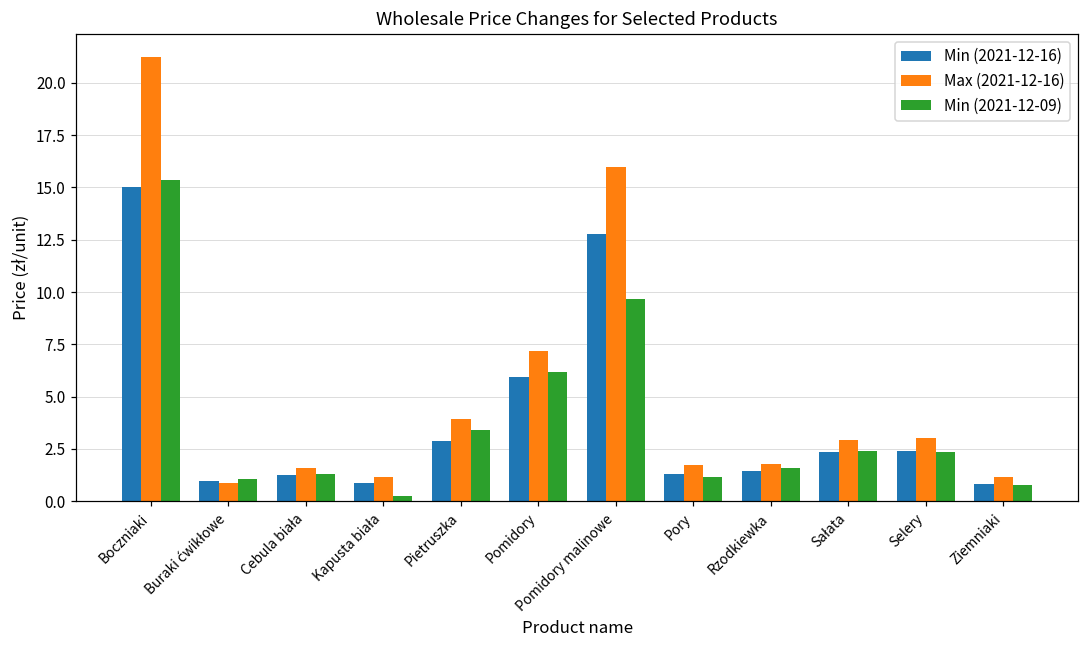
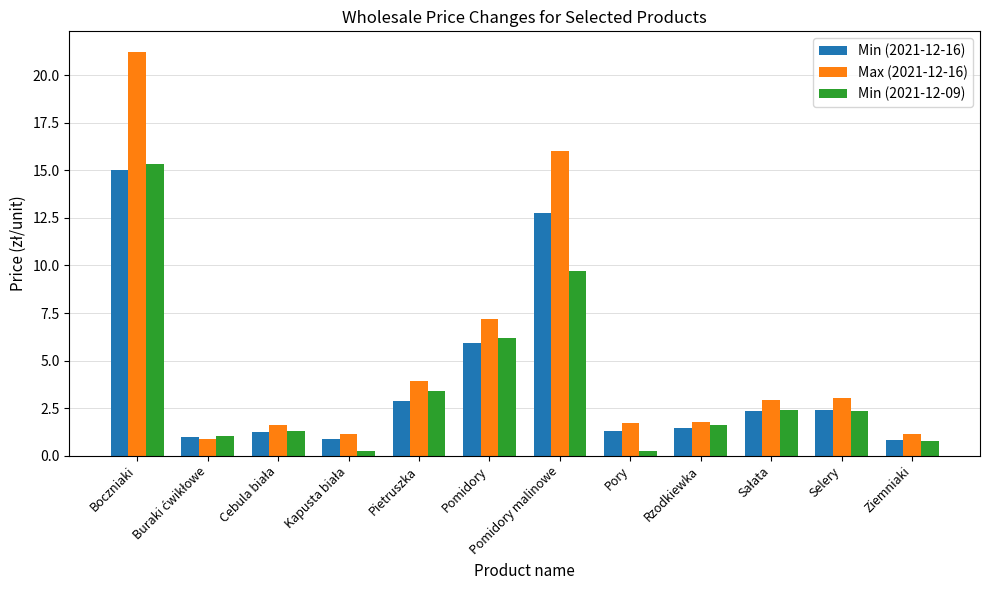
Min (2021-12-09), Pory: 1.1 -> 0.2
